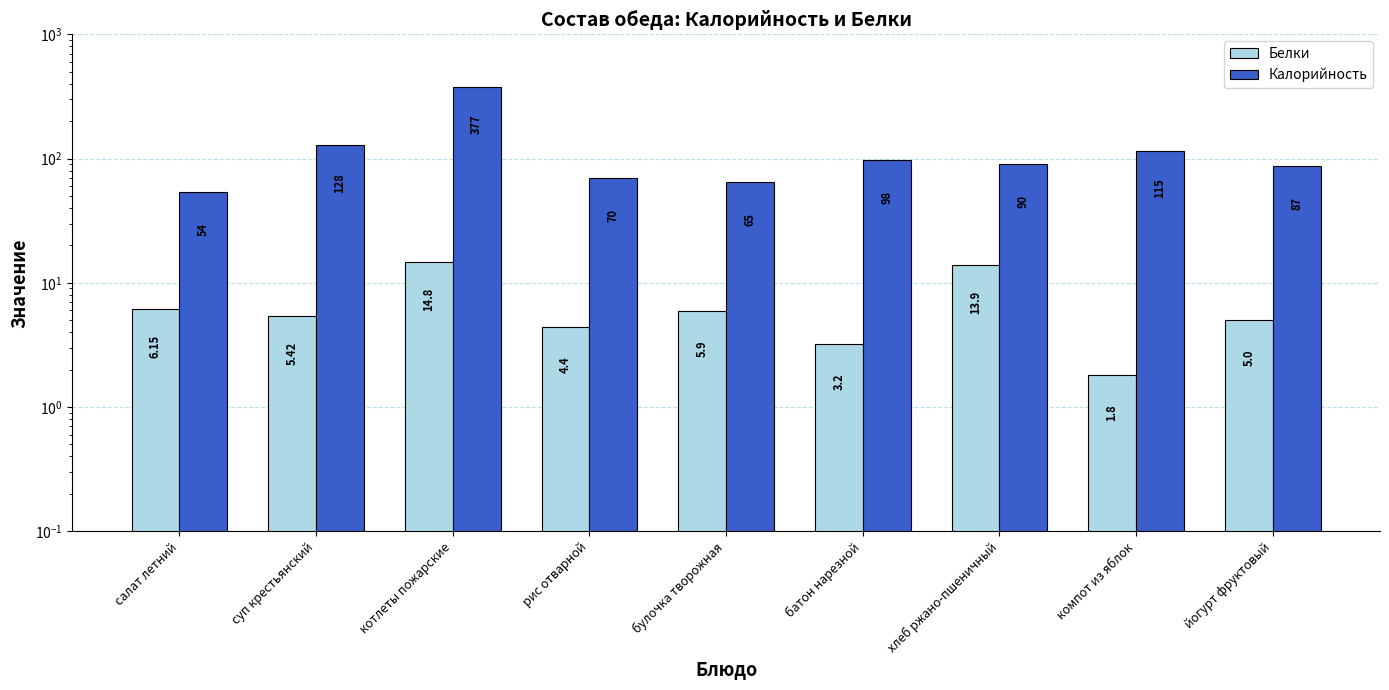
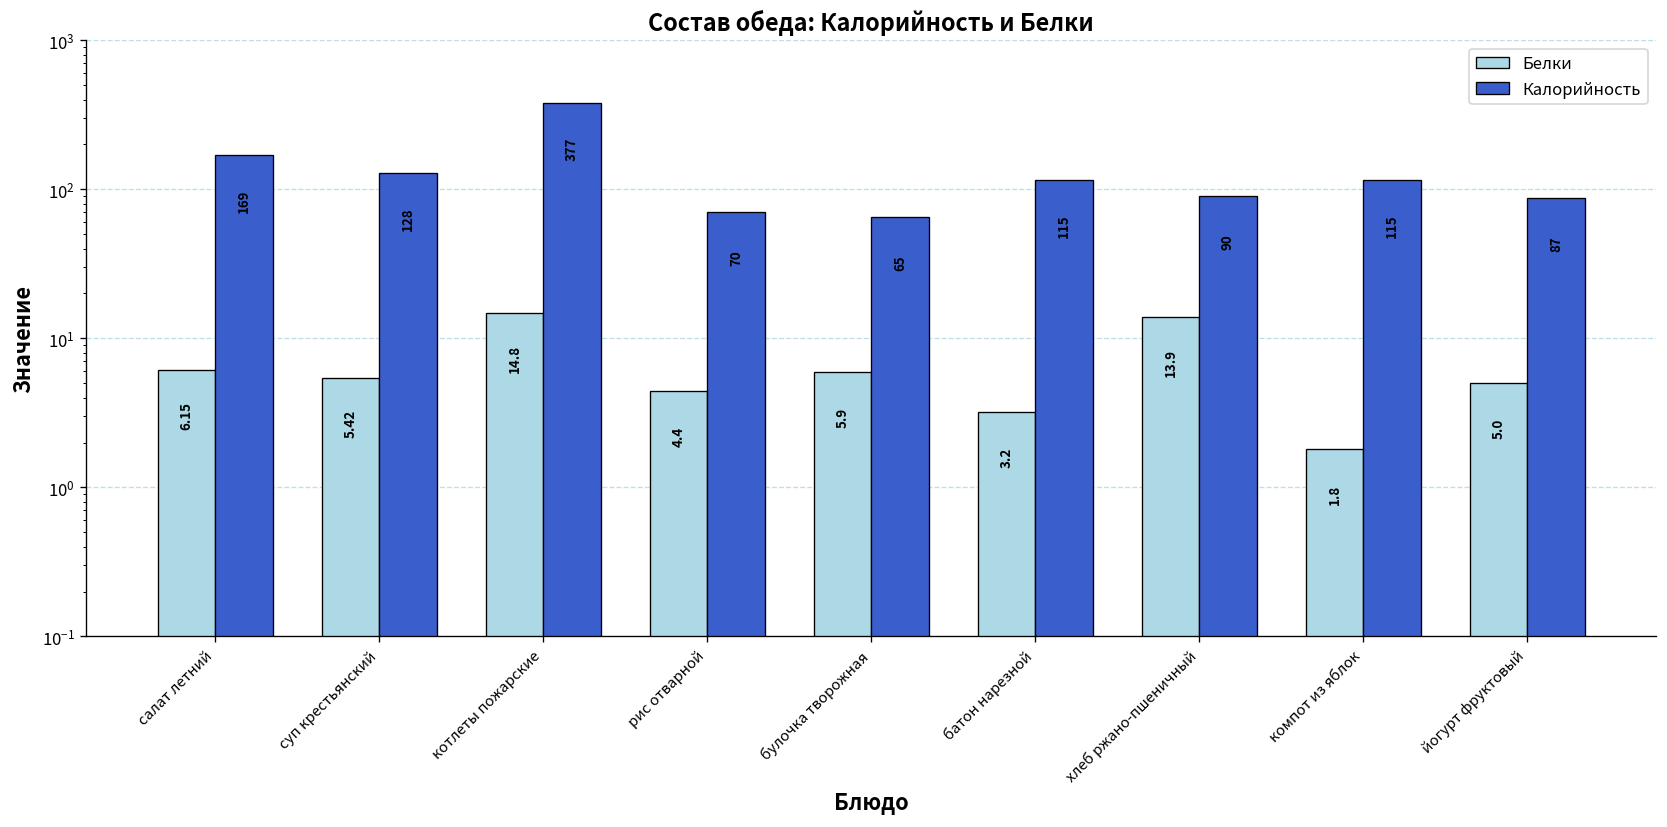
Калорийность, салат летний: 54 -> 169
Калорийность, батон нарезной: 98 -> 115
